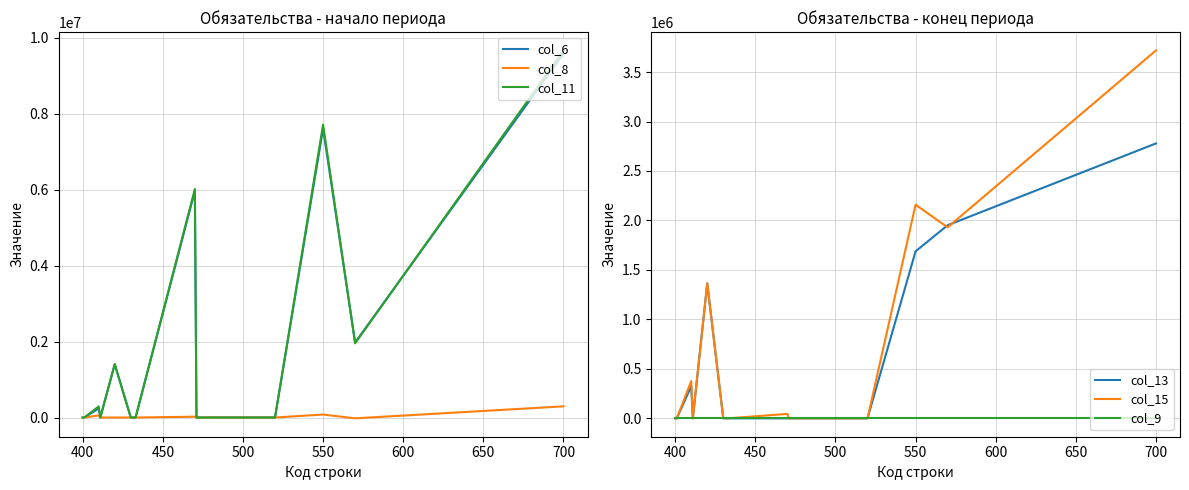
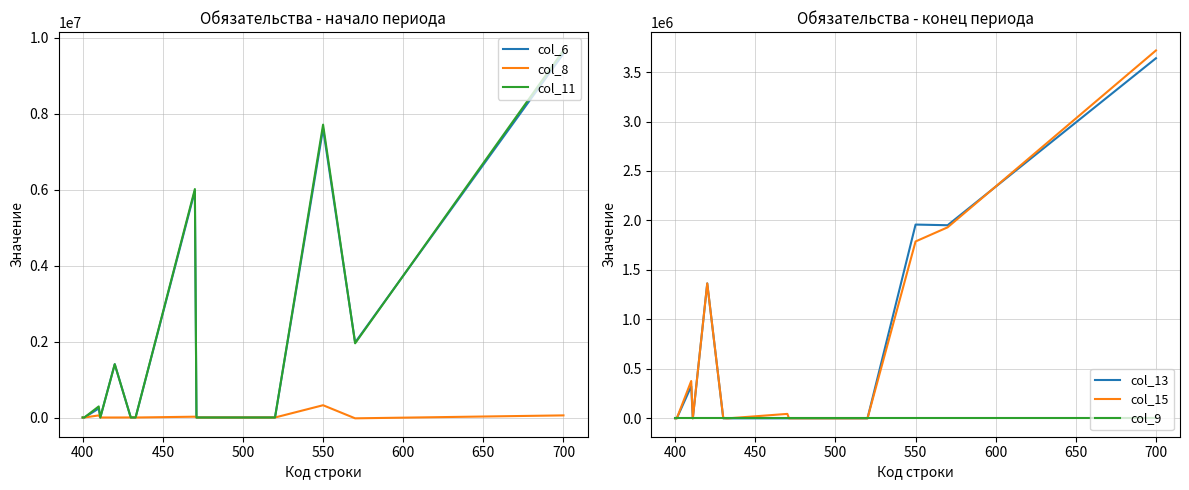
Обязательства - начало периода, col_8, 550: 100000 -> 300000
Обязательства - начало периода, col_8, 700: 300000 -> 100000
Обязательства - конец периода, col_13, 550: 1700000 -> 2000000
Обязательства - конец периода, col_15, 550: 2200000 -> 1800000
Обязательства - конец периода, col_13, 700: 2800000 -> 3600000
